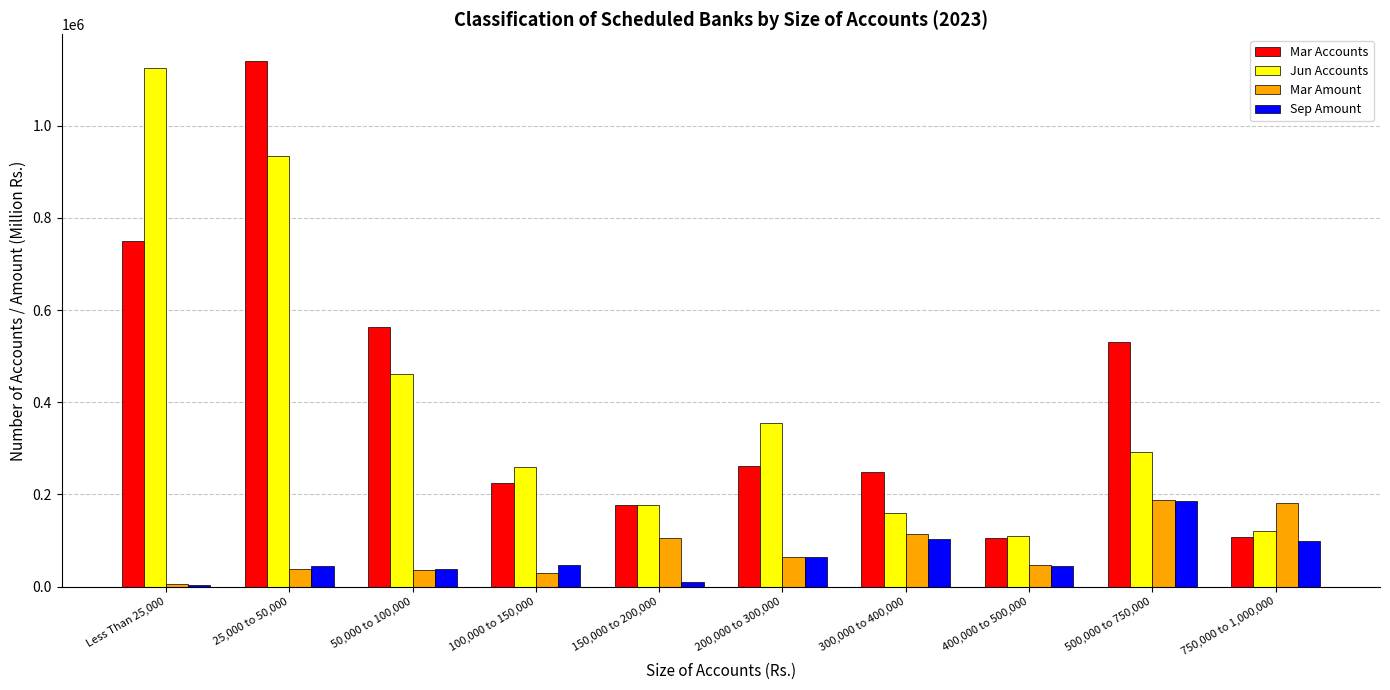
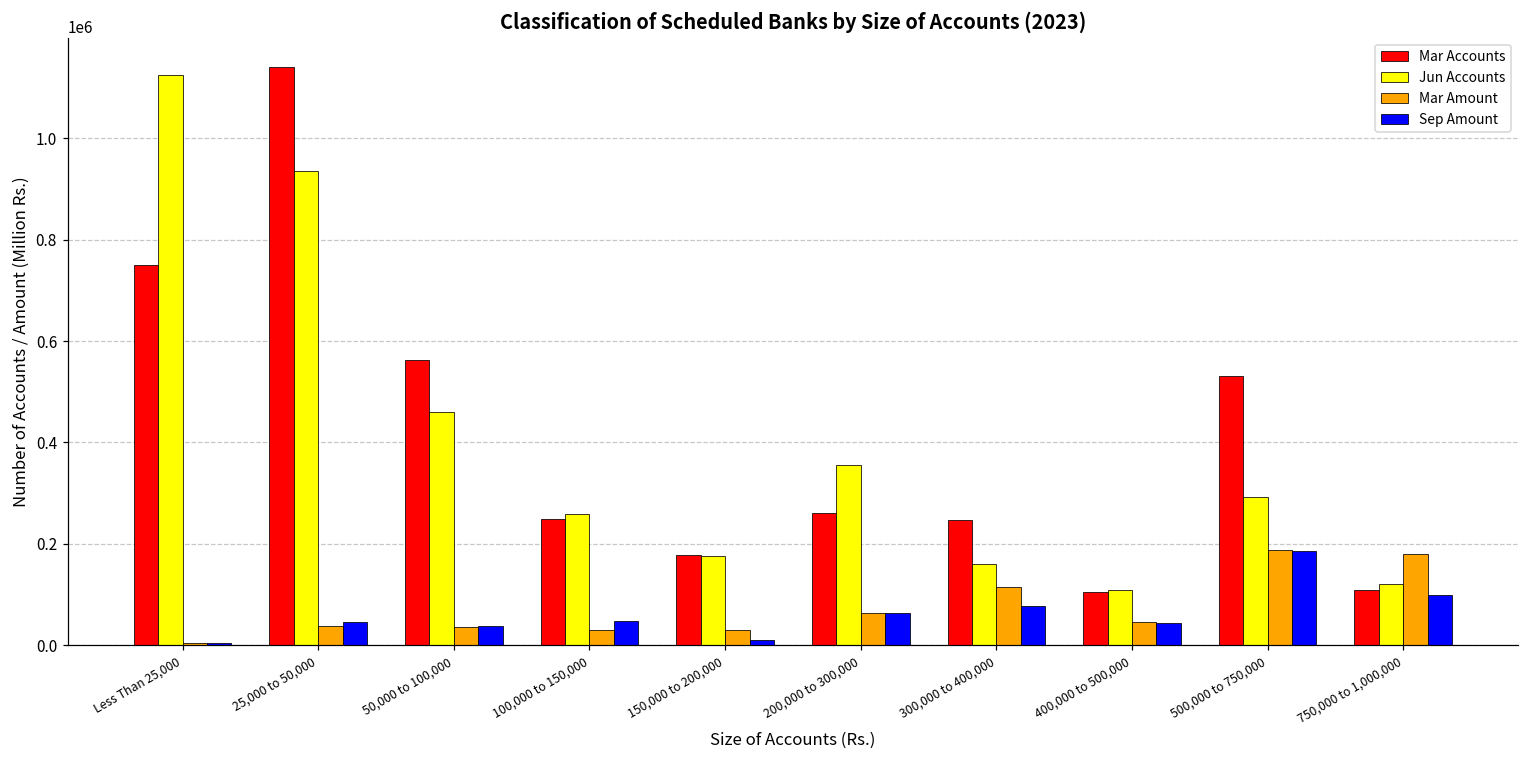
Mar Accounts, 100,000 to 150,000: 220000 -> 250000
Mar Amount, 150,000 to 200,000: 100000 -> 30000
Sep Amount, 300,000 to 400,000: 100000 -> 80000
